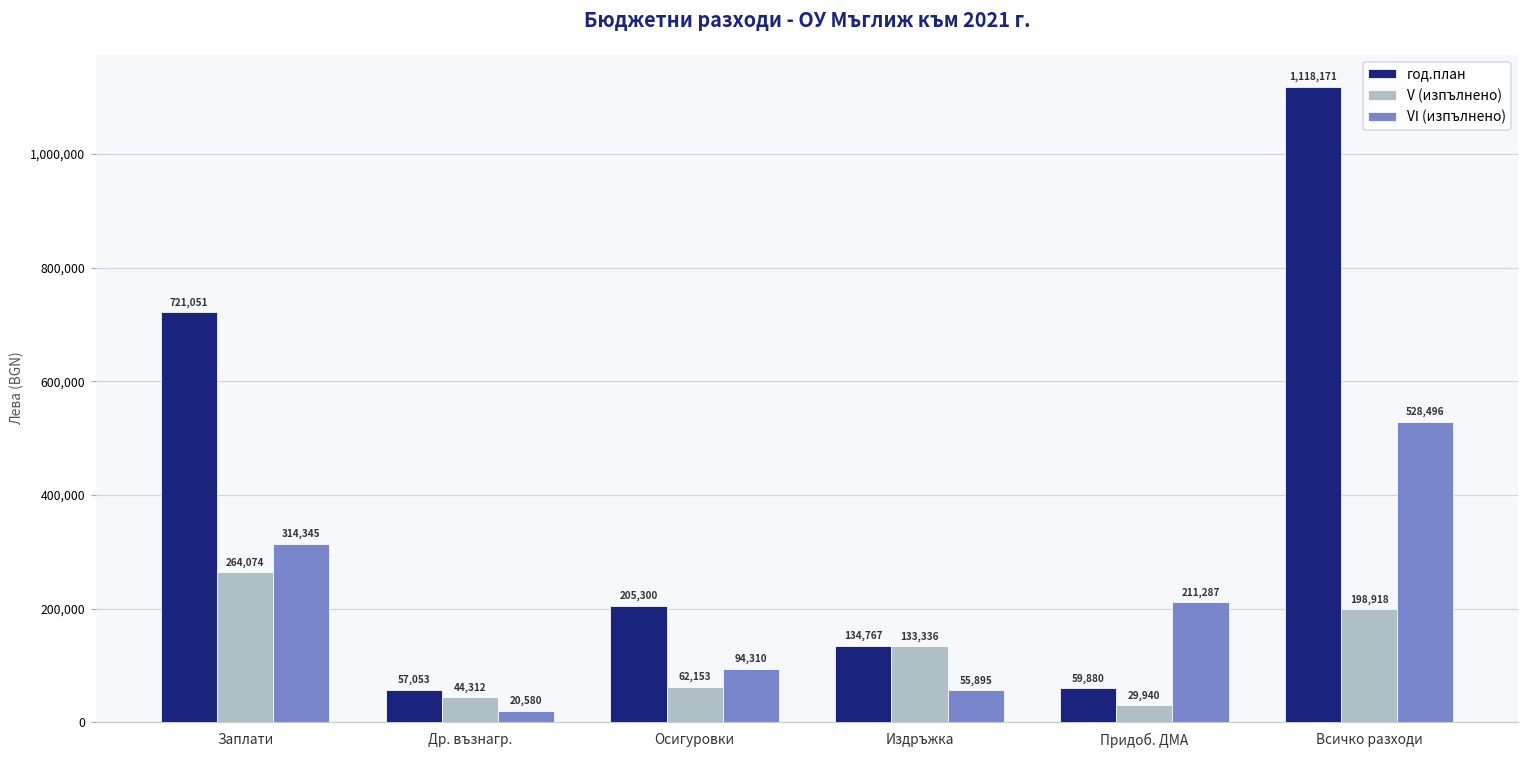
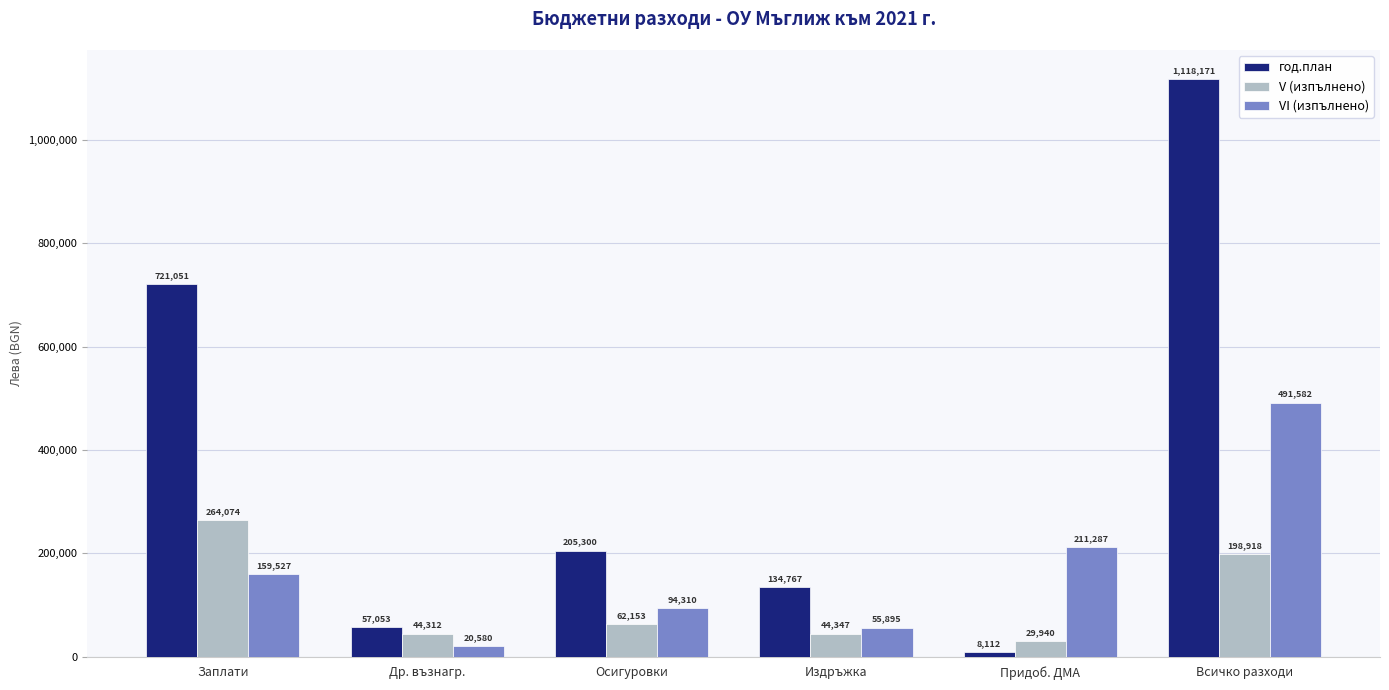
VІ (изпълнено), Заплати: 314,345 -> 159,527
V (изпълнено), Издръжка: 133,336 -> 44,347
год.план, Придоб. ДМА: 59,880 -> 8,112
VІ (изпълнено), Всичко разходи: 528,496 -> 491,582
